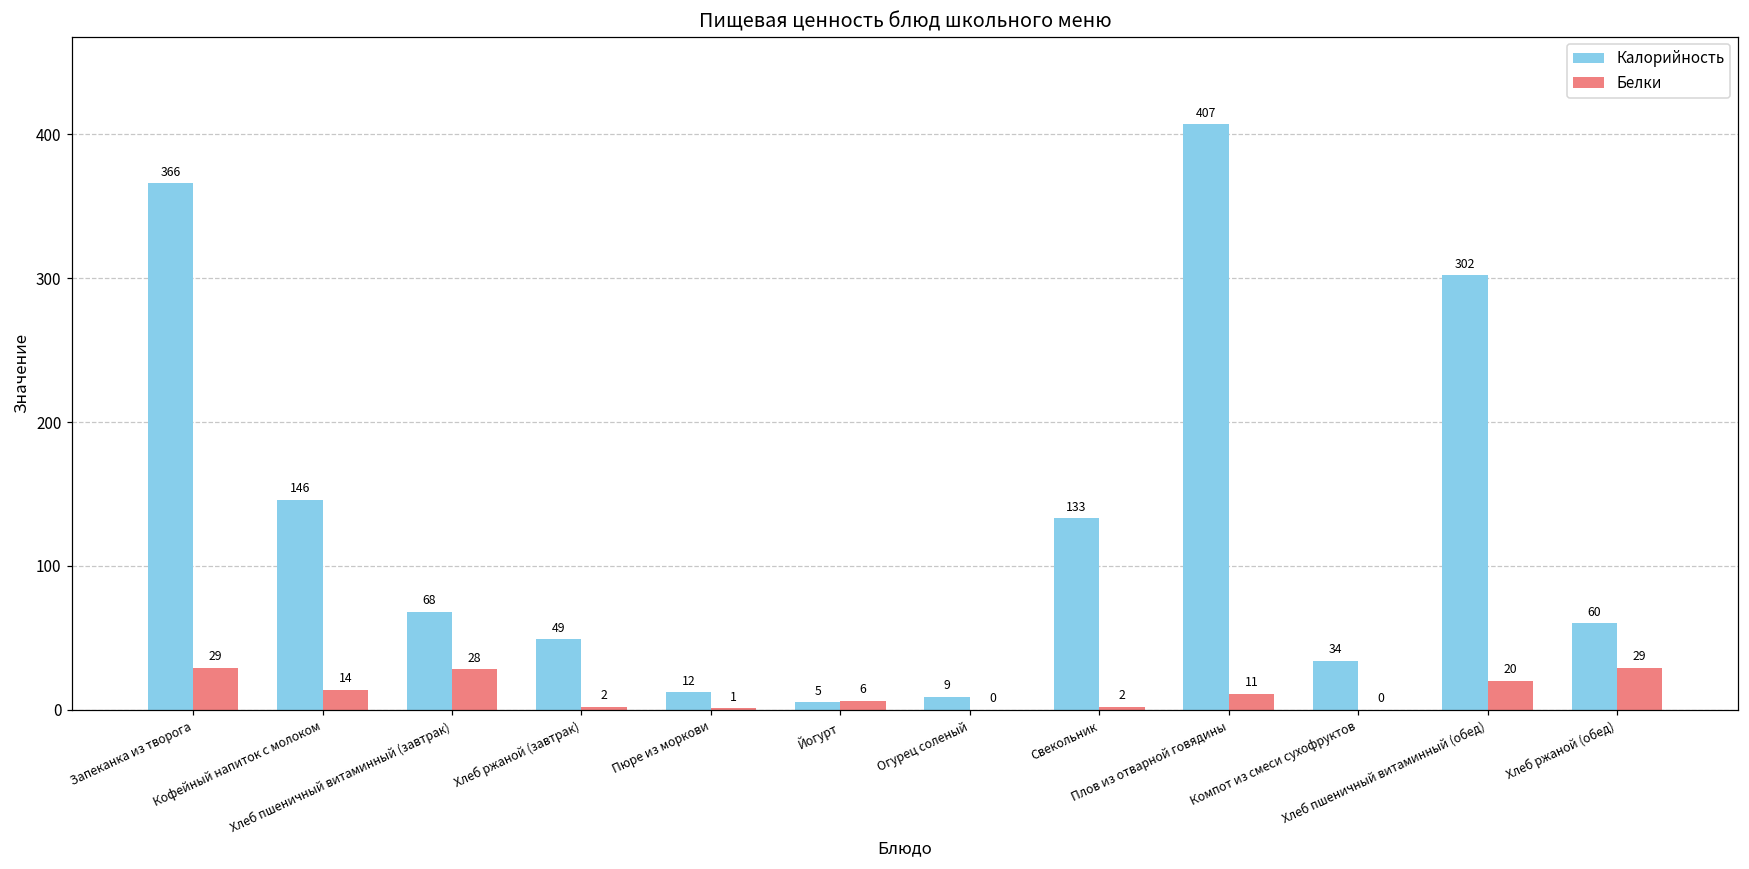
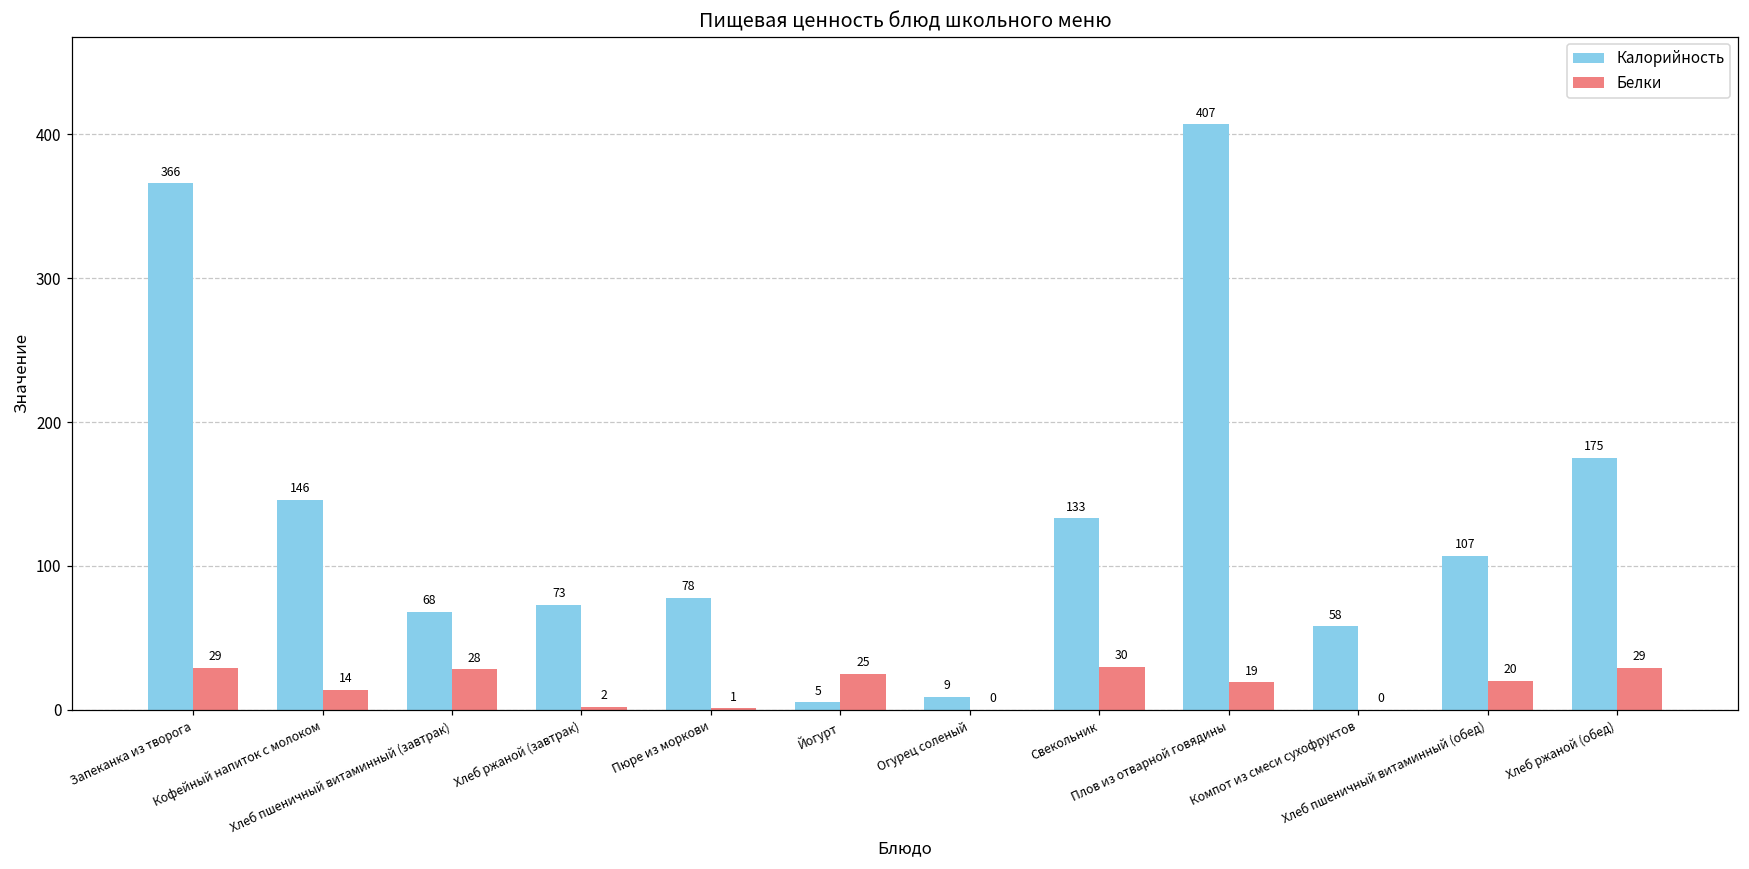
Калорийность, Хлеб ржаной (завтрак): 49 -> 73
Калорийность, Пюре из моркови: 12 -> 78
Белки, Йогурт: 6 -> 25
Белки, Свекольник: 2 -> 30
Белки, Плов из отварной говядины: 11 -> 19
Калорийность, Компот из смеси сухофруктов: 34 -> 58
Калорийность, Хлеб пшеничный витаминный (обед): 302 -> 107
Калорийность, Хлеб ржаной (обед): 60 -> 175
